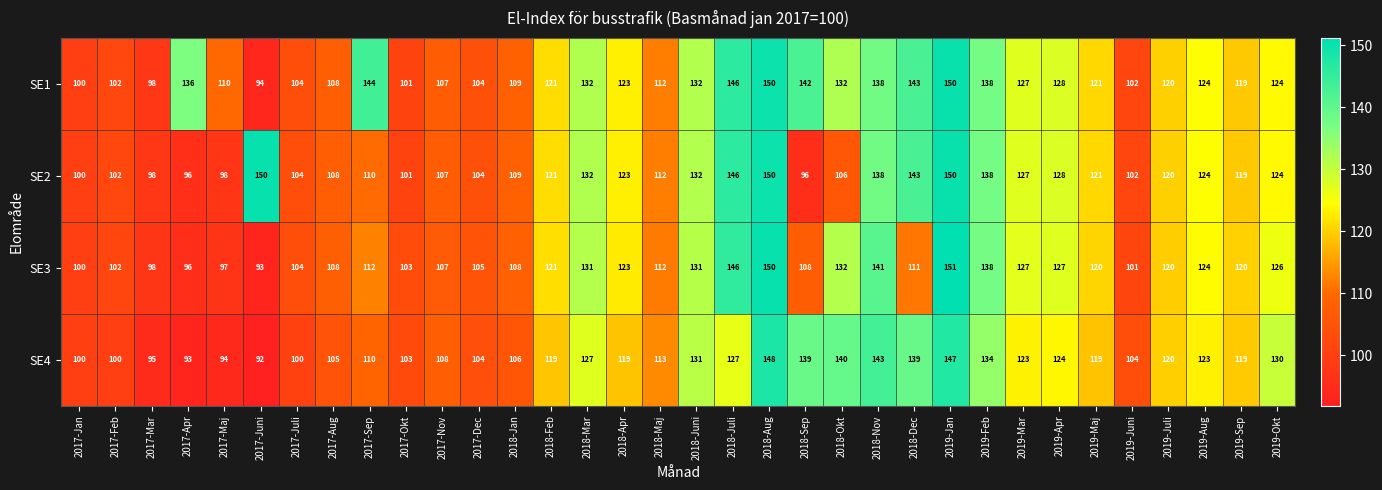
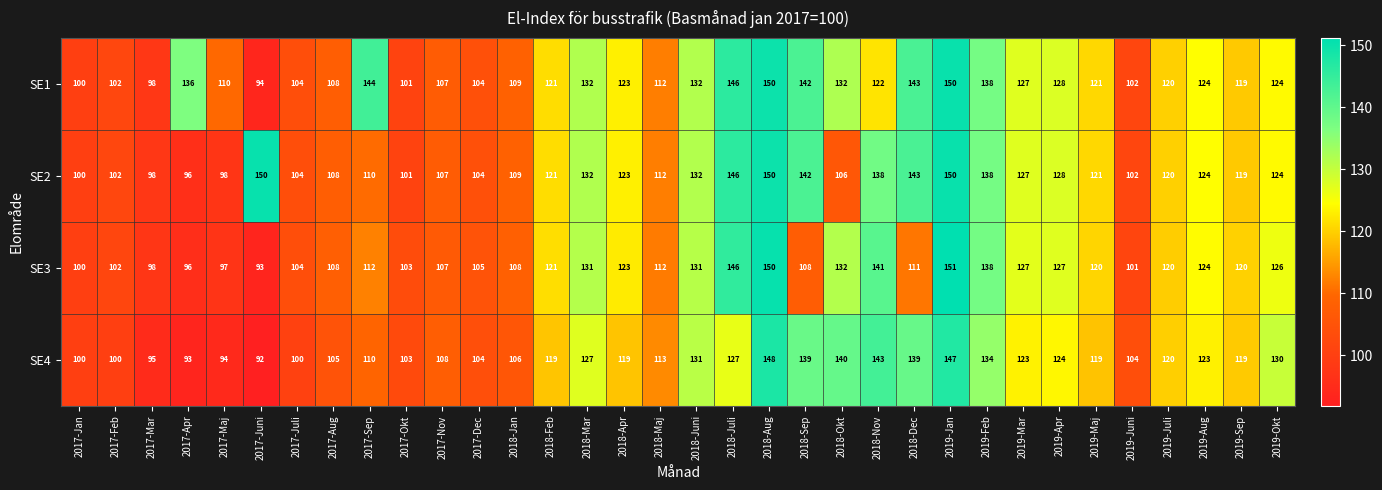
SE1, 2018-Nov: 138 -> 122
SE2, 2018-Sep: 96 -> 142
